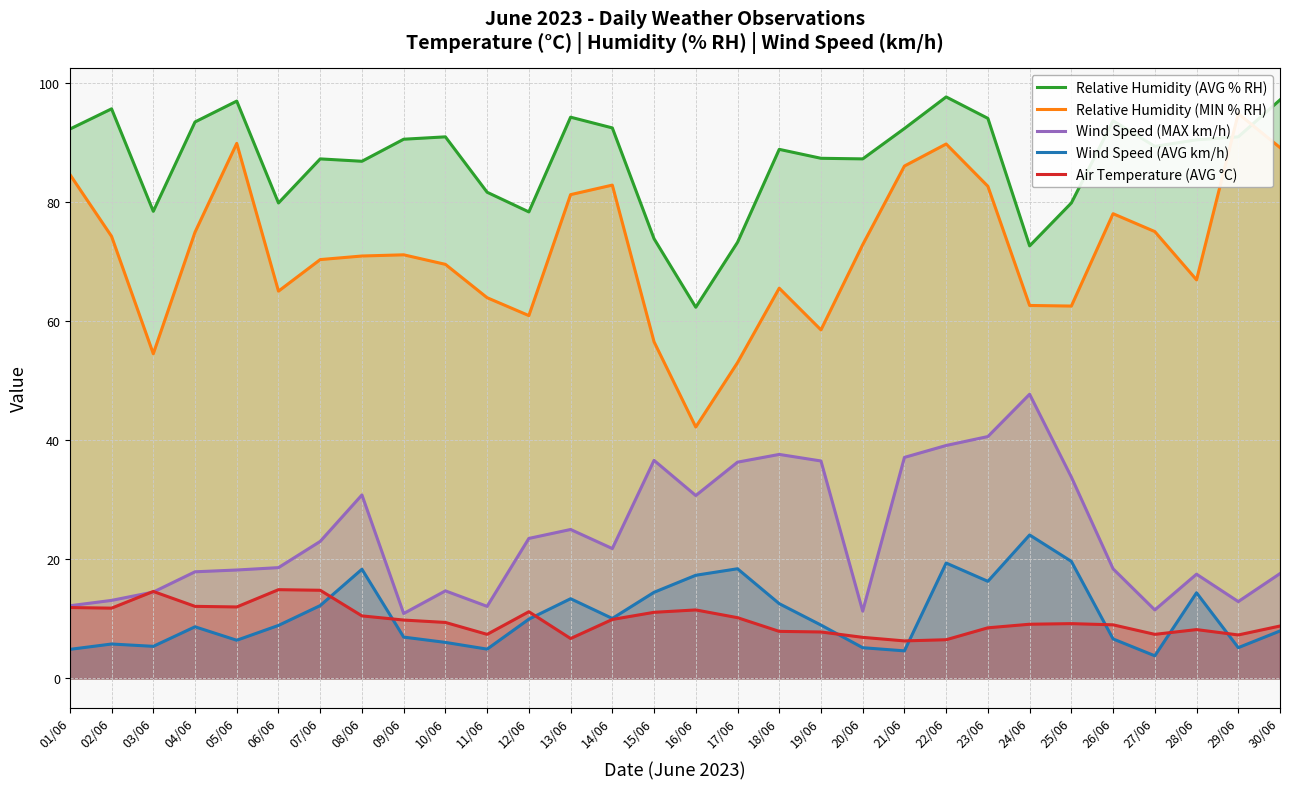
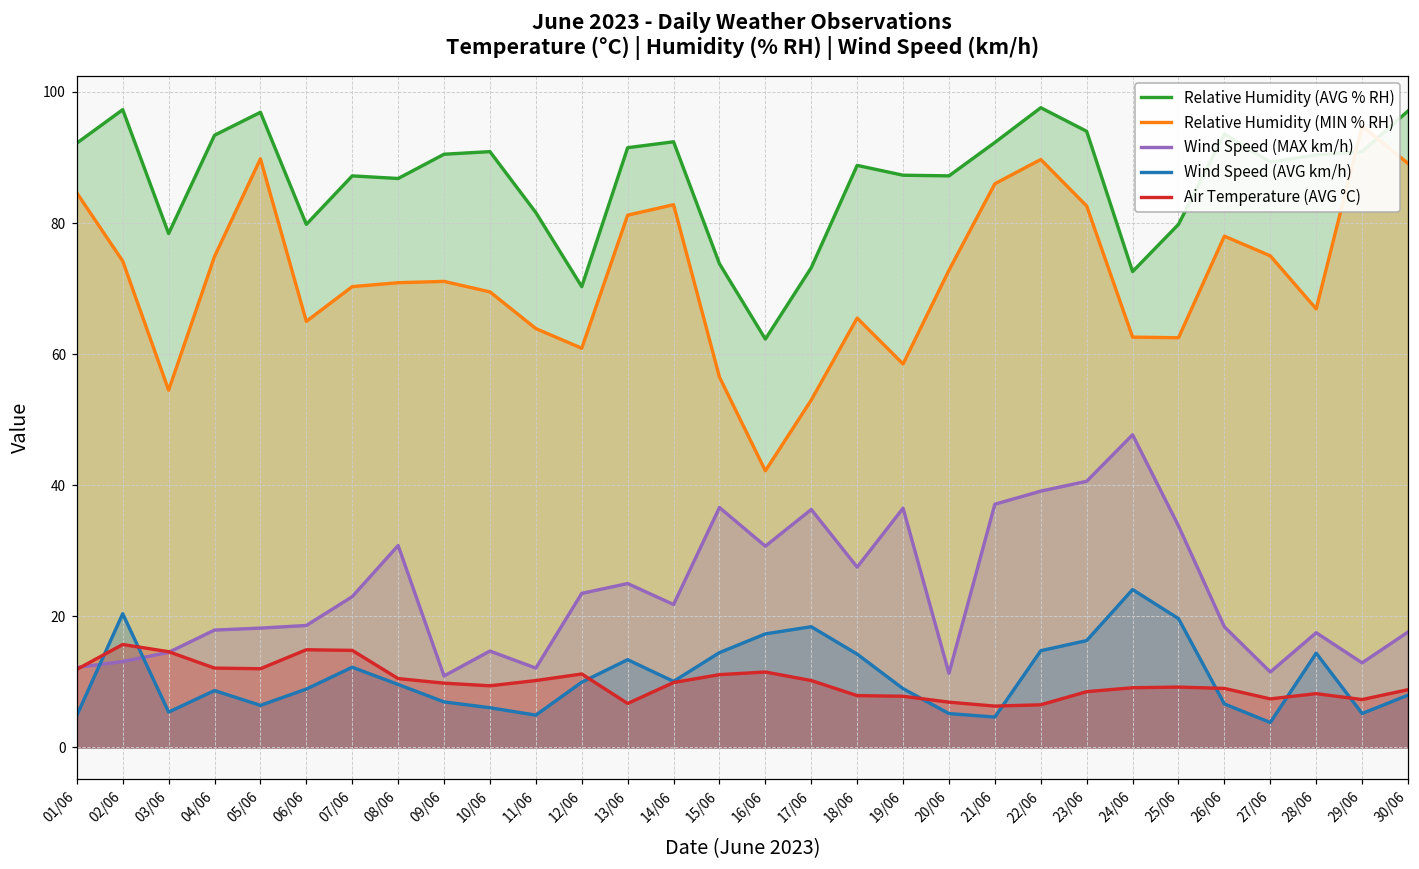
Relative Humidity (AVG % RH), 02/06: 96 -> 97
Wind Speed (AVG km/h), 02/06: 6 -> 20
Air Temperature (AVG °C), 02/06: 12 -> 16
Wind Speed (AVG km/h), 08/06: 18 -> 10
Air Temperature (AVG °C), 11/06: 7 -> 10
Relative Humidity (AVG % RH), 12/06: 78 -> 70
Relative Humidity (AVG % RH), 13/06: 94 -> 92
Wind Speed (MAX km/h), 18/06: 38 -> 28
Wind Speed (AVG km/h), 18/06: 13 -> 14
Wind Speed (AVG km/h), 22/06: 19 -> 15
